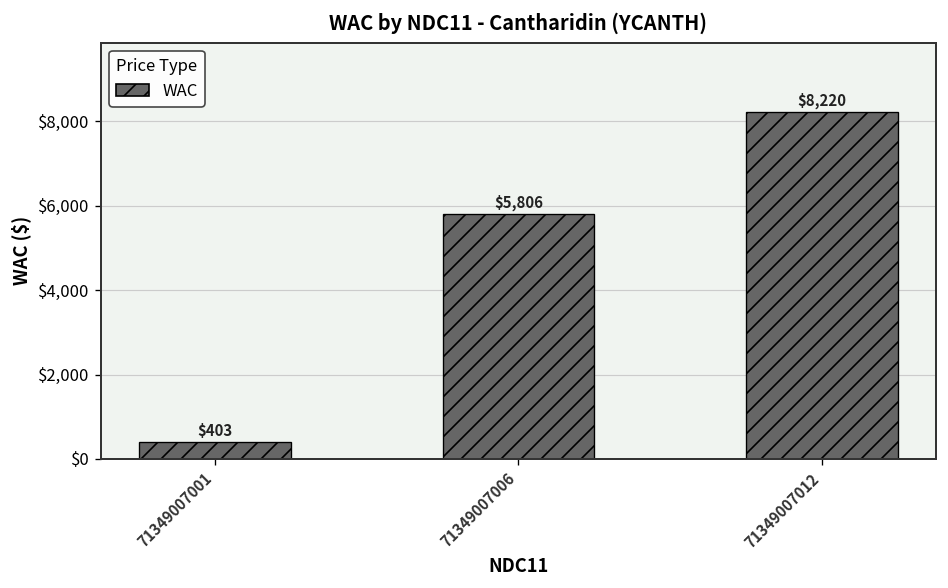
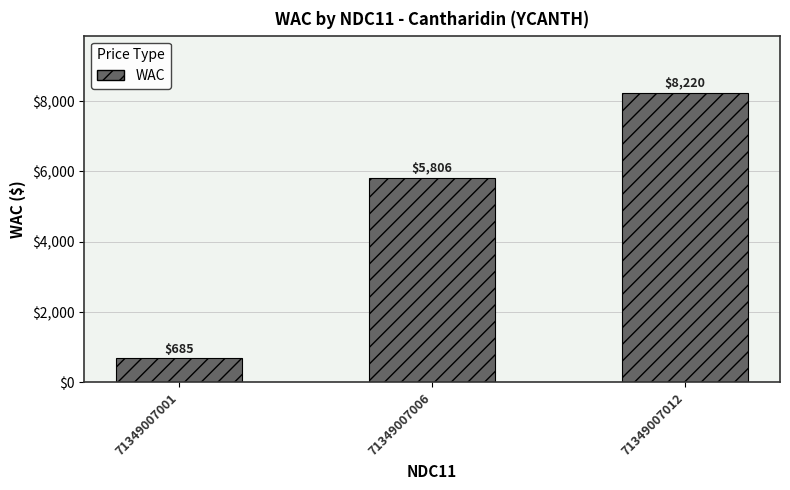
71349007001: $403 -> $685
